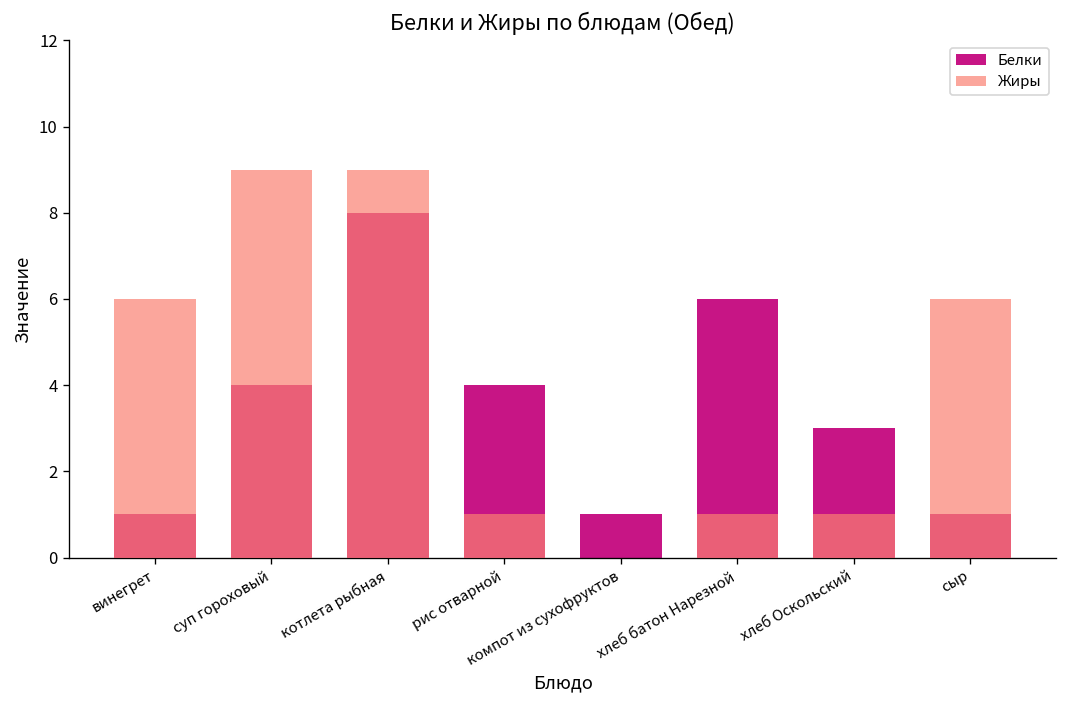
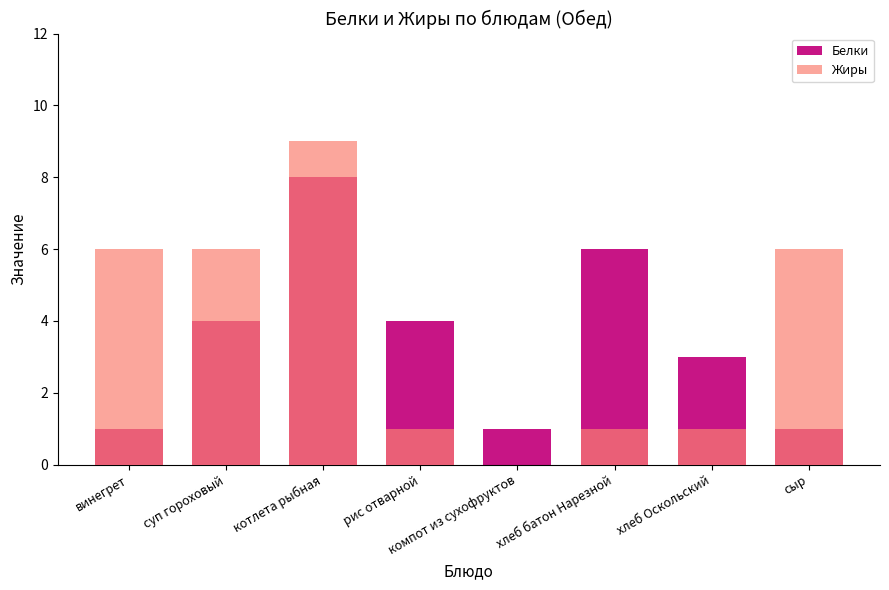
Жиры, суп гороховый: 9 -> 6
